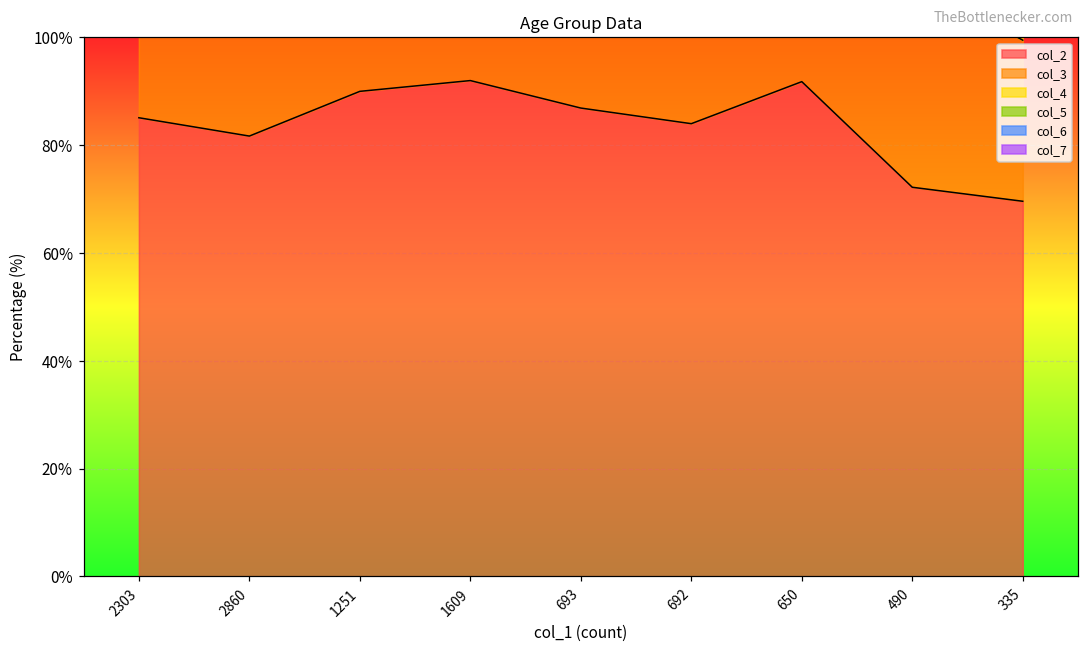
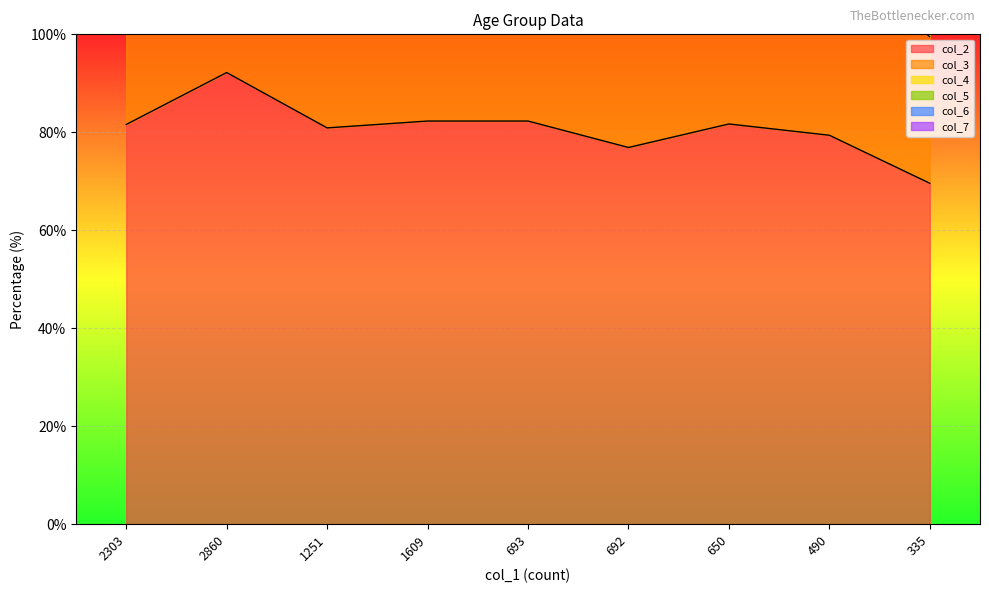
col_2, 2303: 85% -> 82%
col_2, 2860: 82% -> 92%
col_2, 1251: 90% -> 81%
col_2, 1609: 92% -> 82%
col_2, 693: 87% -> 82%
col_2, 692: 84% -> 77%
col_2, 650: 92% -> 82%
col_2, 490: 72% -> 79%
